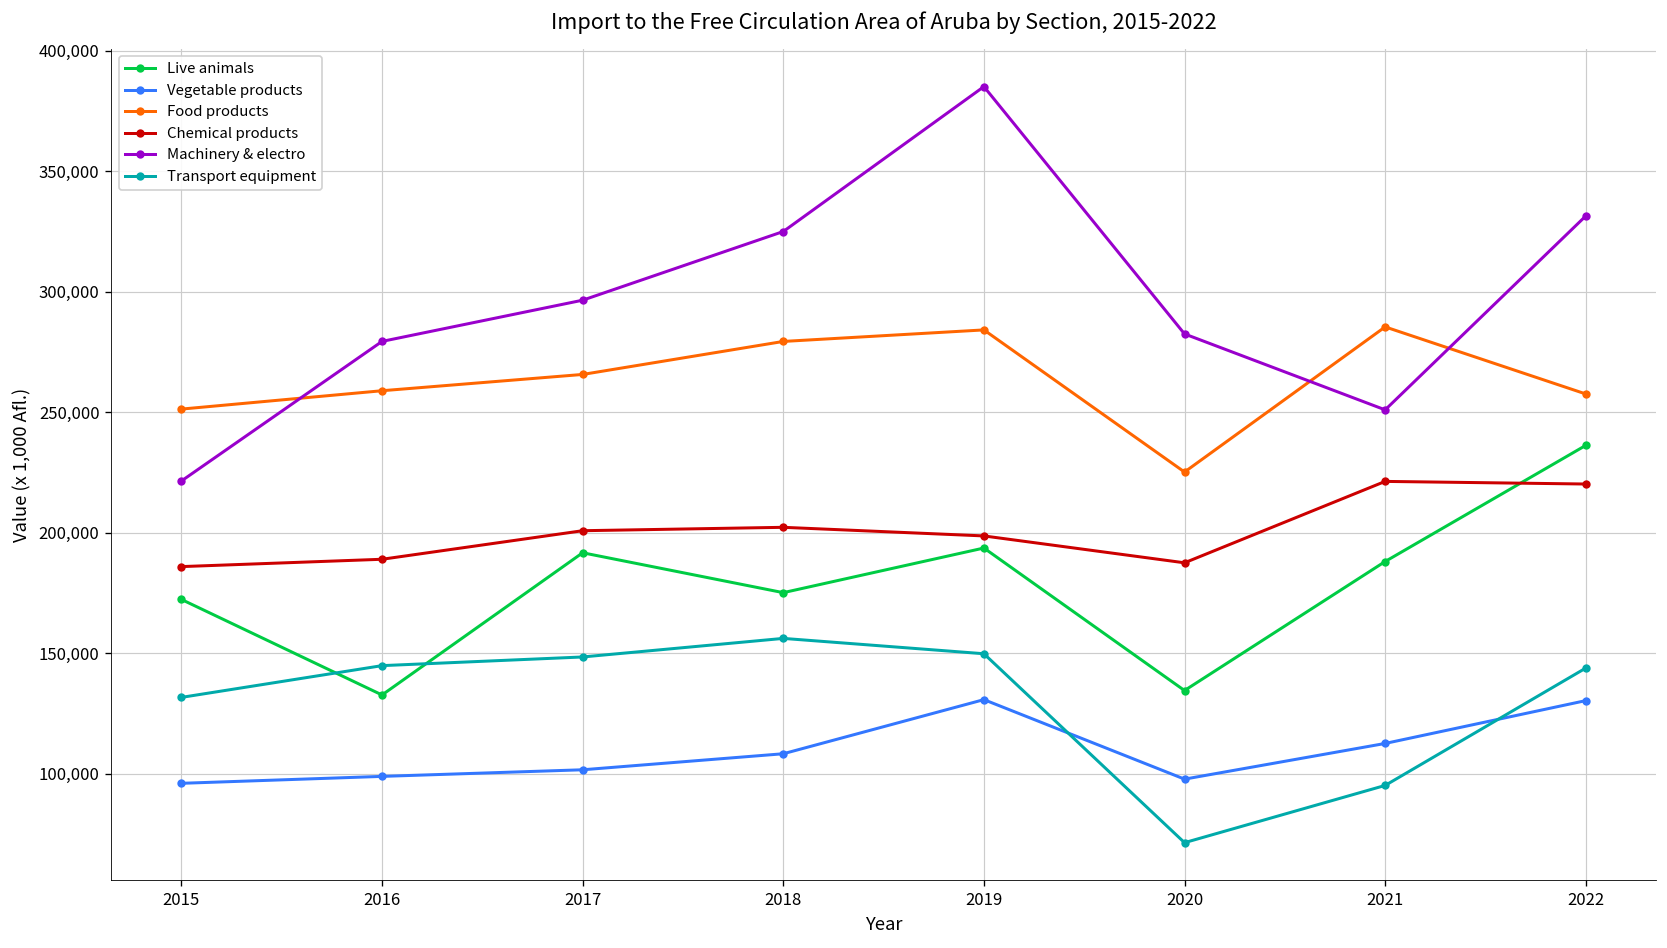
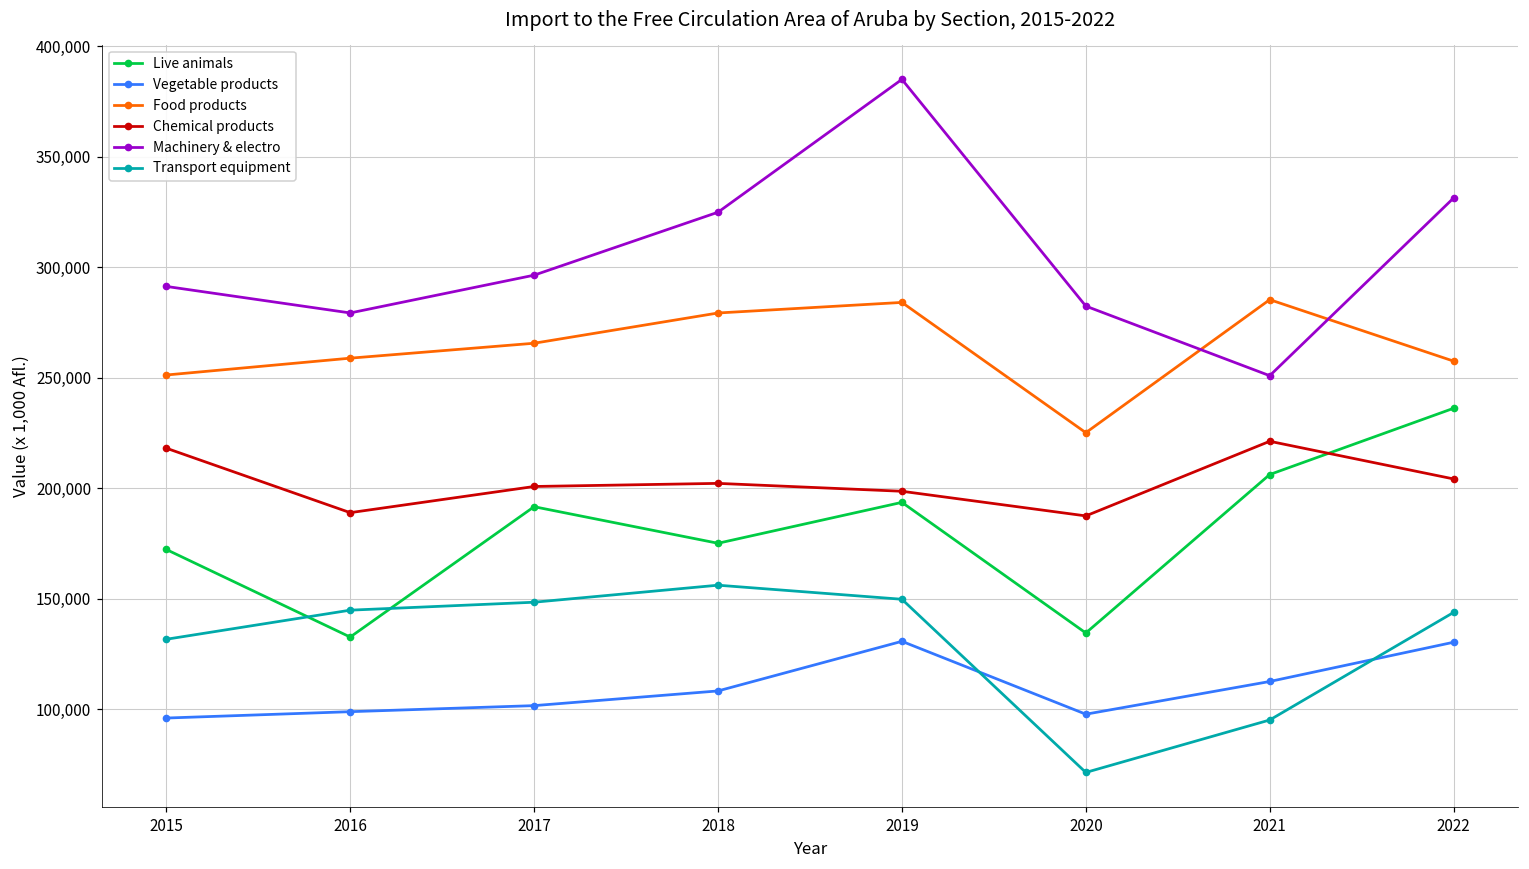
Chemical products, 2015: 186,000 -> 218,000
Machinery & electro, 2015: 221,000 -> 291,000
Live animals, 2021: 188,000 -> 206,000
Chemical products, 2022: 220,000 -> 204,000
